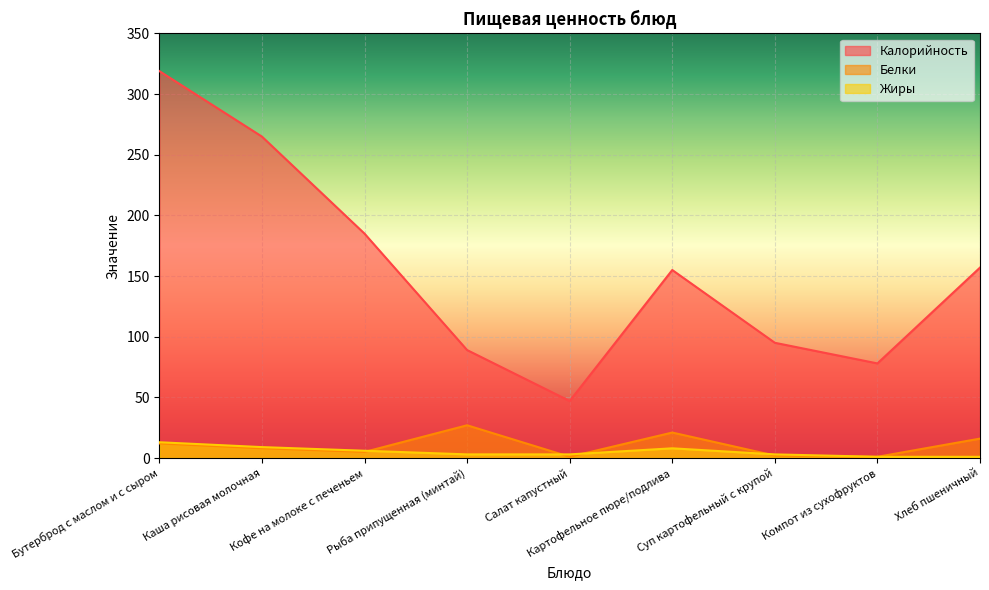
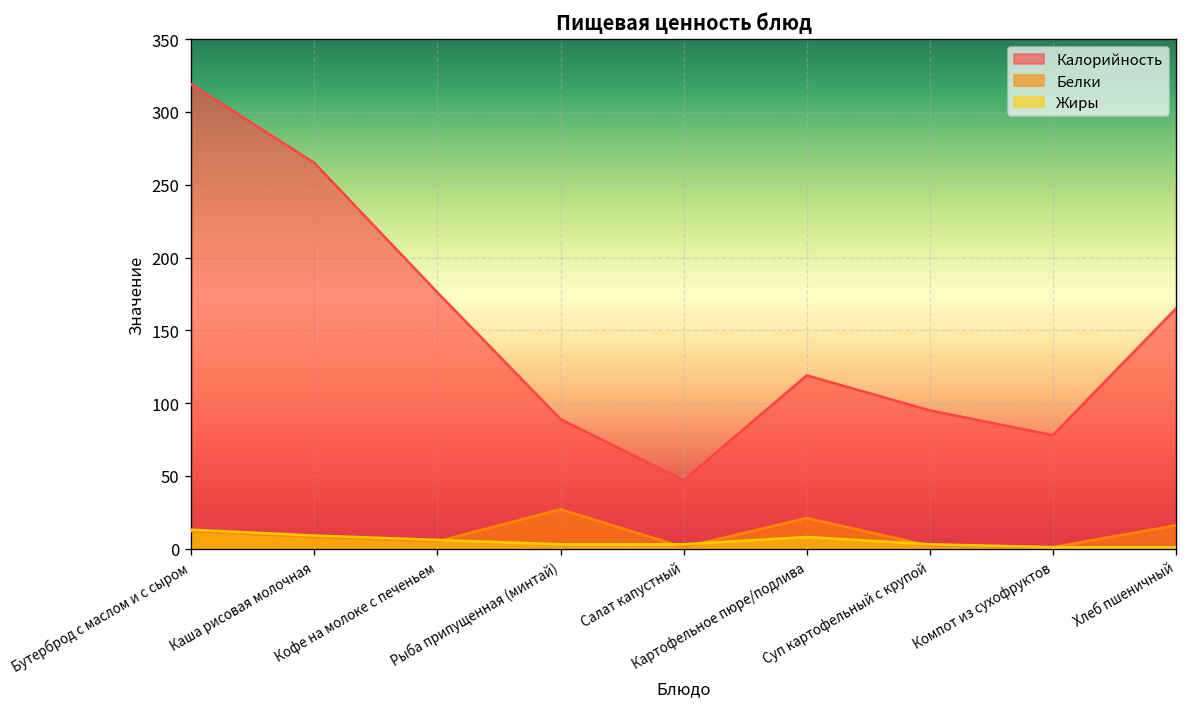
Калорийность, Кофе на молоке с печеньем: 185 -> 176
Калорийность, Картофельное пюре/подлива: 155 -> 119
Калорийность, Хлеб пшеничный: 157 -> 165
